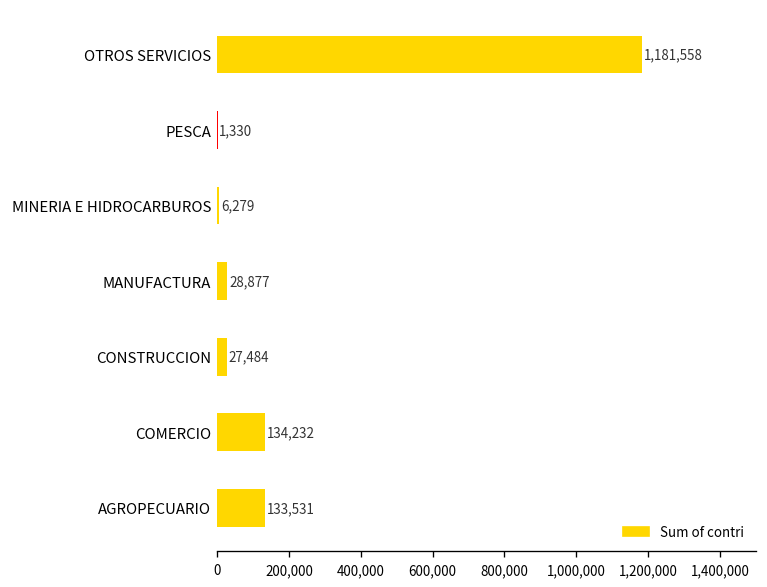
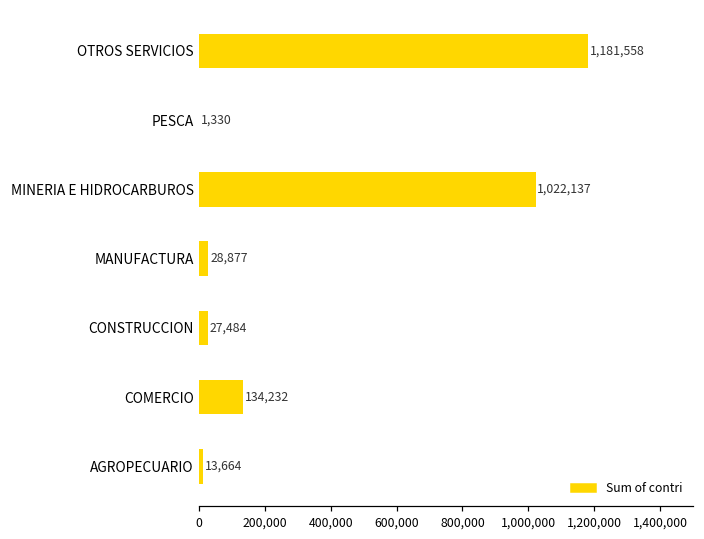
MINERIA E HIDROCARBUROS: 6,279 -> 1,022,137
AGROPECUARIO: 133,531 -> 13,664
